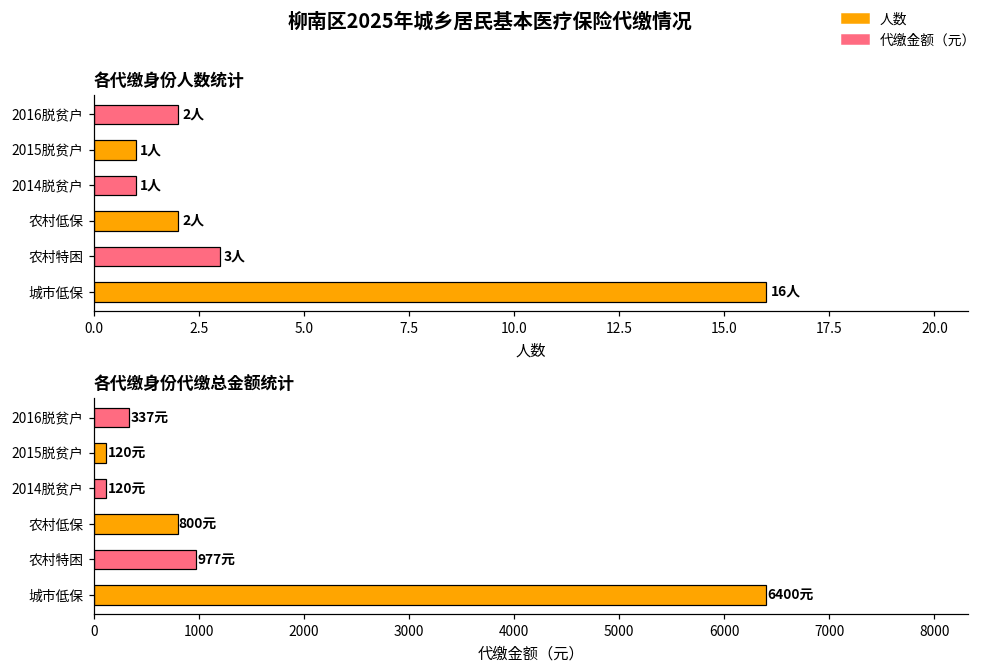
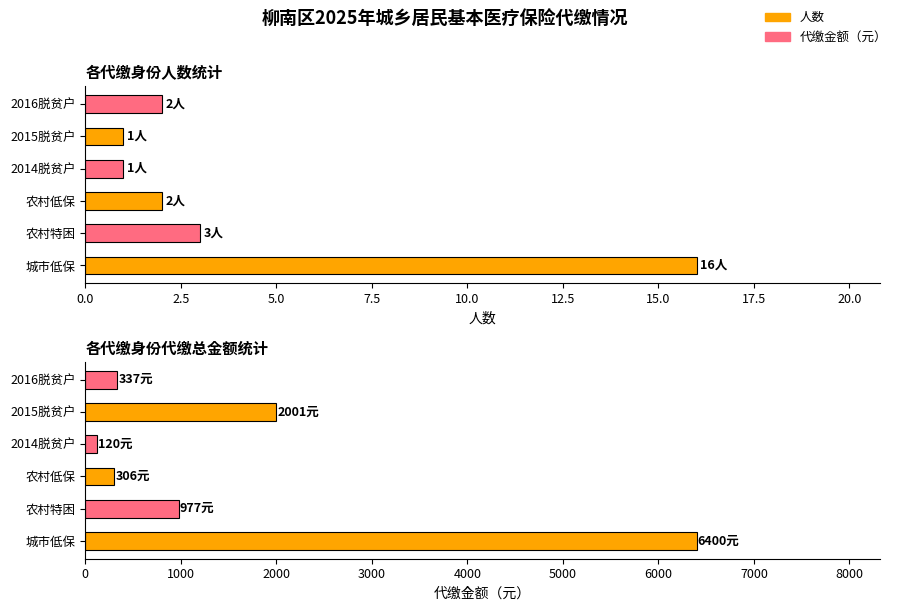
各代缴身份代缴总金额统计, 2015脱贫户: 120元 -> 2001元
各代缴身份代缴总金额统计, 农村低保: 800元 -> 306元
